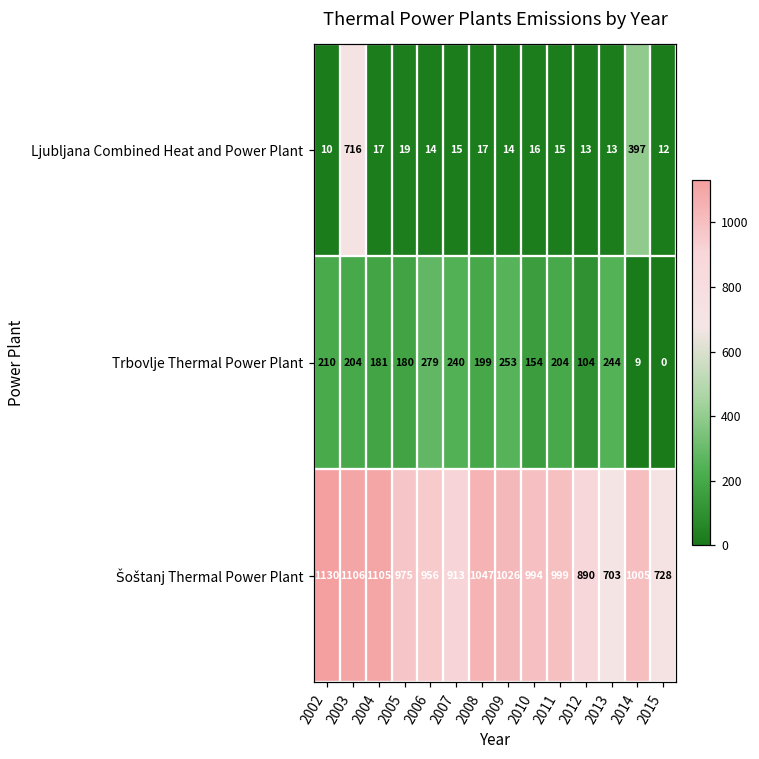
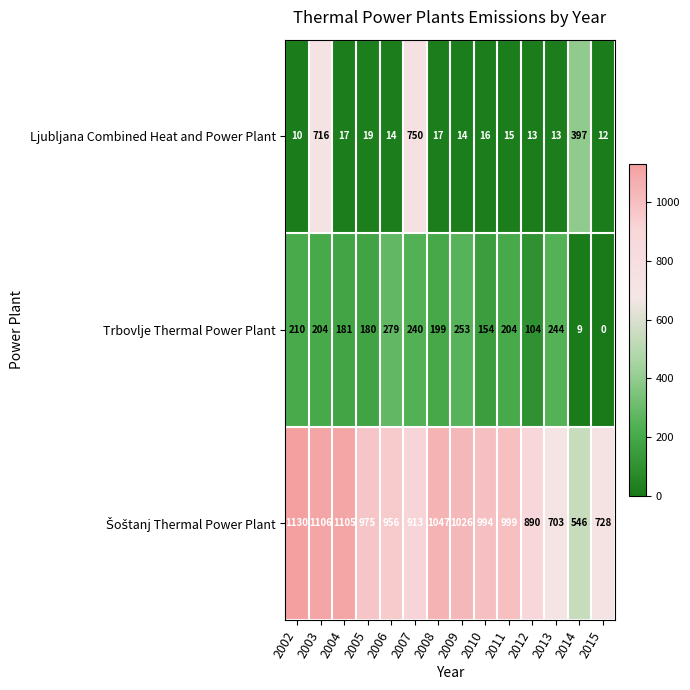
Ljubljana Combined Heat and Power Plant, 2007: 15 -> 750
Šoštanj Thermal Power Plant, 2014: 1005 -> 546
